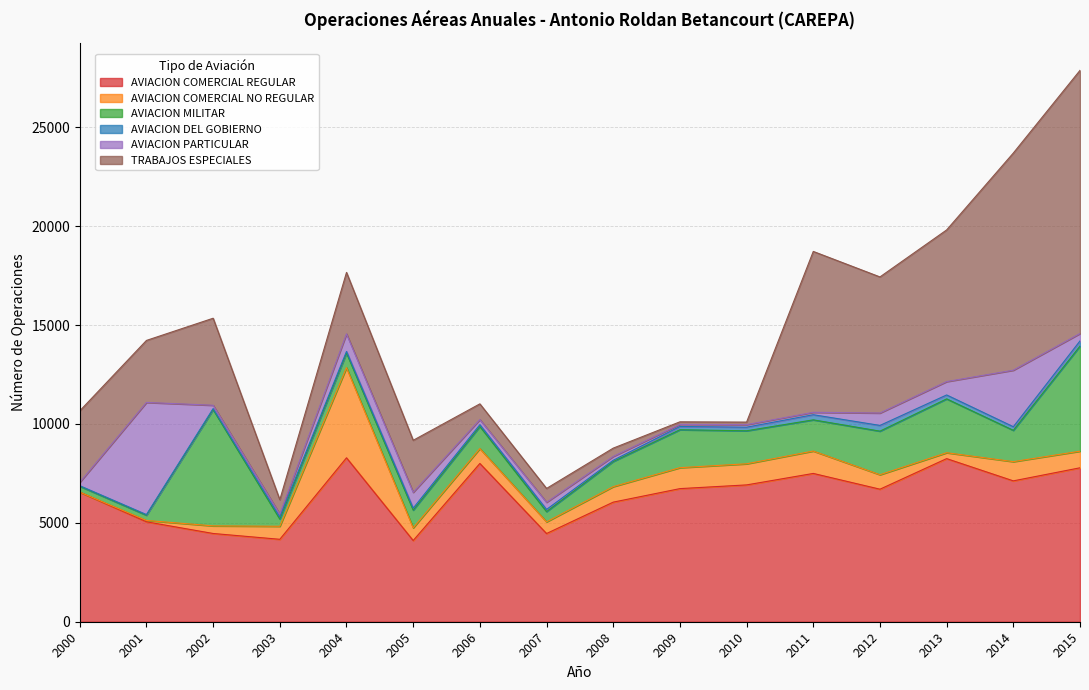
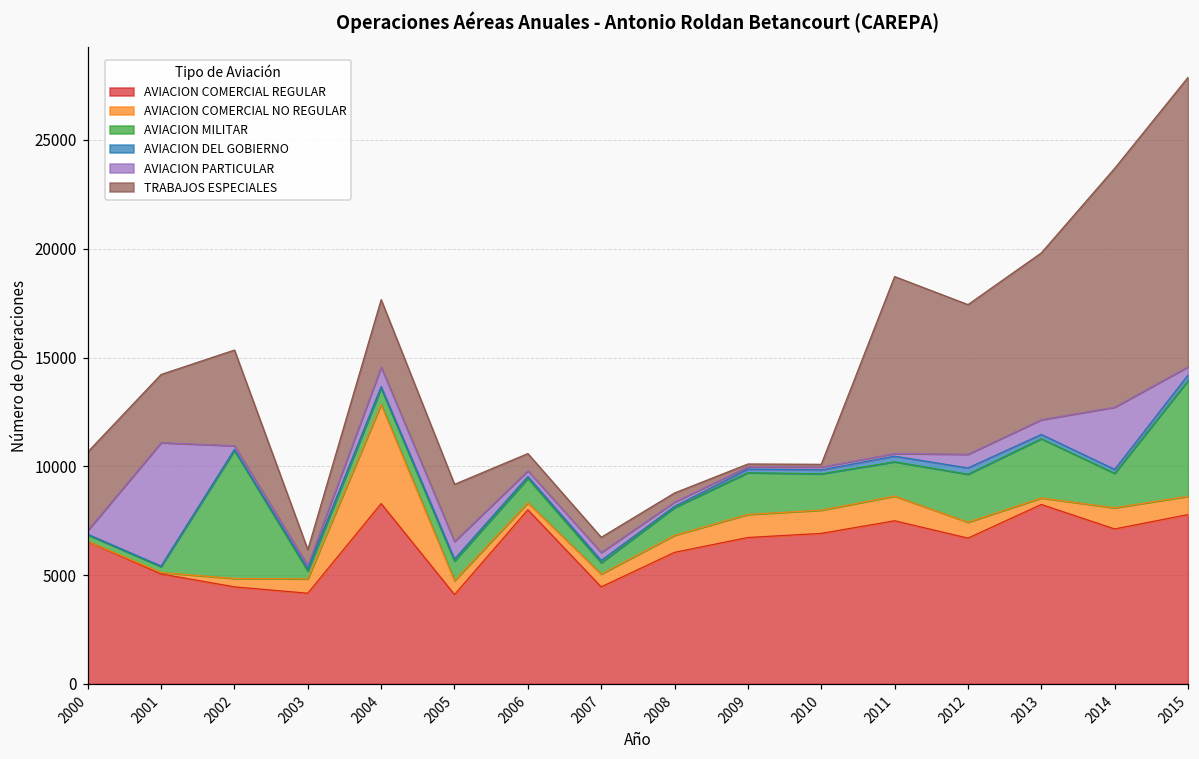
AVIACION COMERCIAL NO REGULAR, 2006: 800 -> 300
